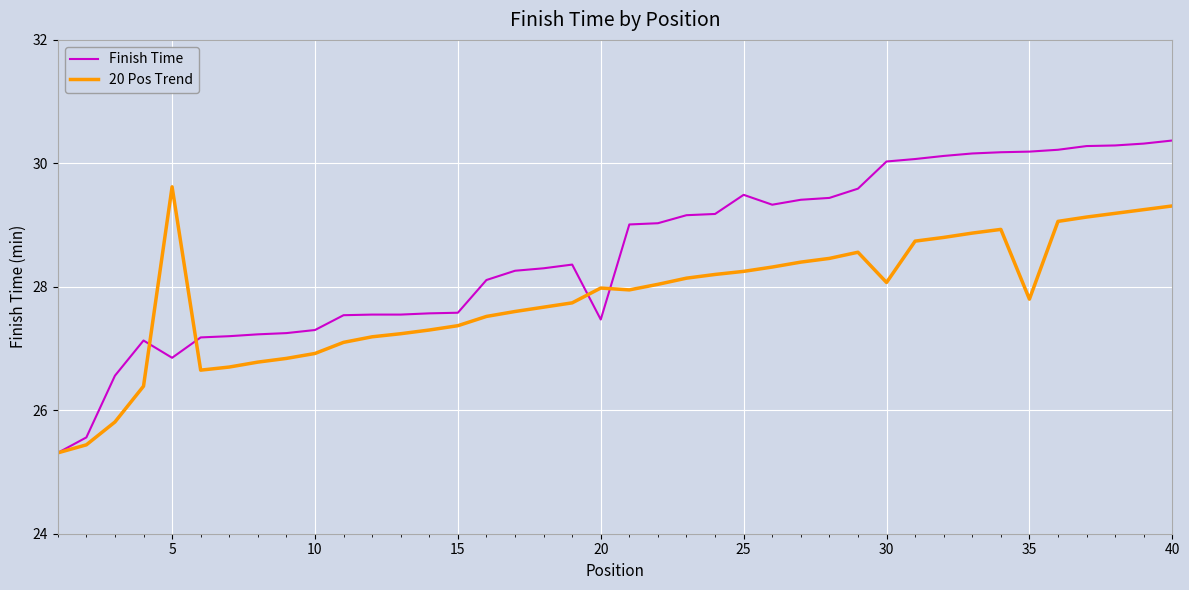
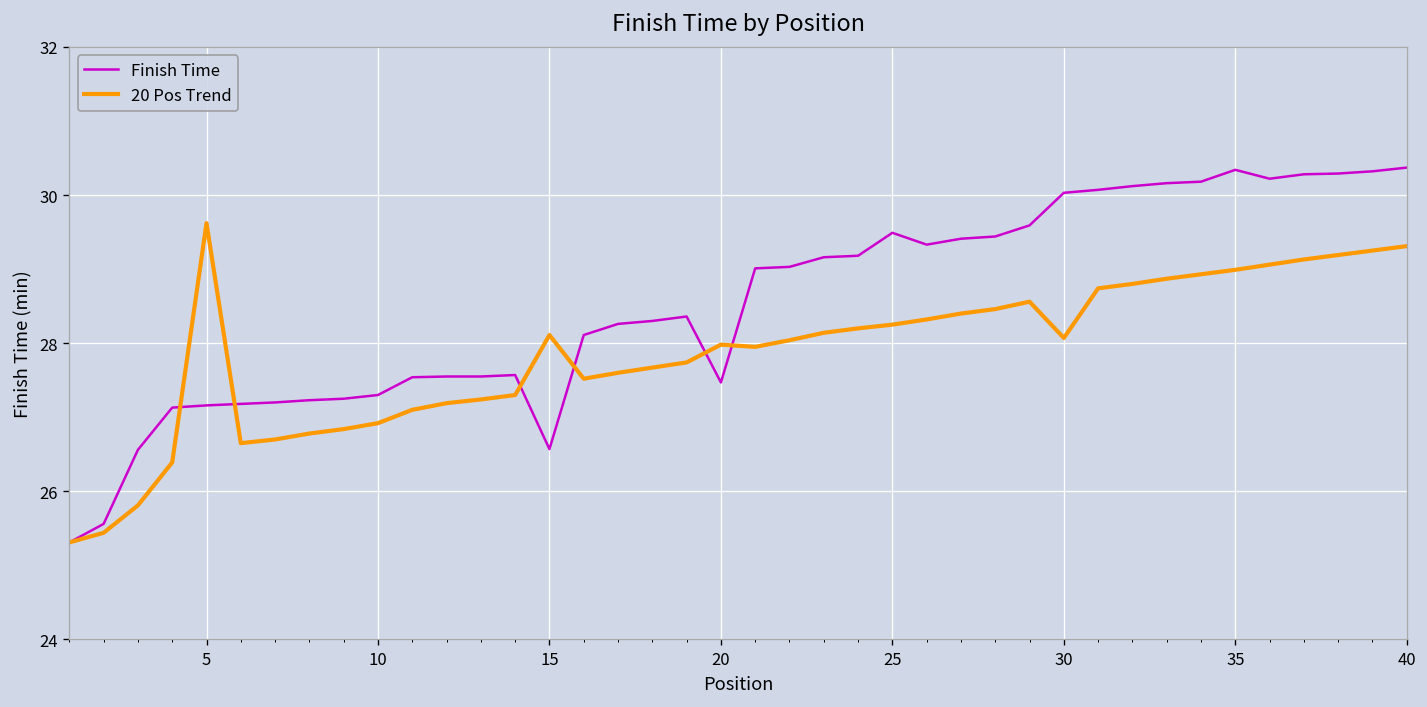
Finish Time, 5: 26.9 -> 27.2
Finish Time, 15: 27.6 -> 26.6
20 Pos Trend, 15: 27.4 -> 28.1
Finish Time, 35: 30.2 -> 30.3
20 Pos Trend, 35: 27.8 -> 29.0
